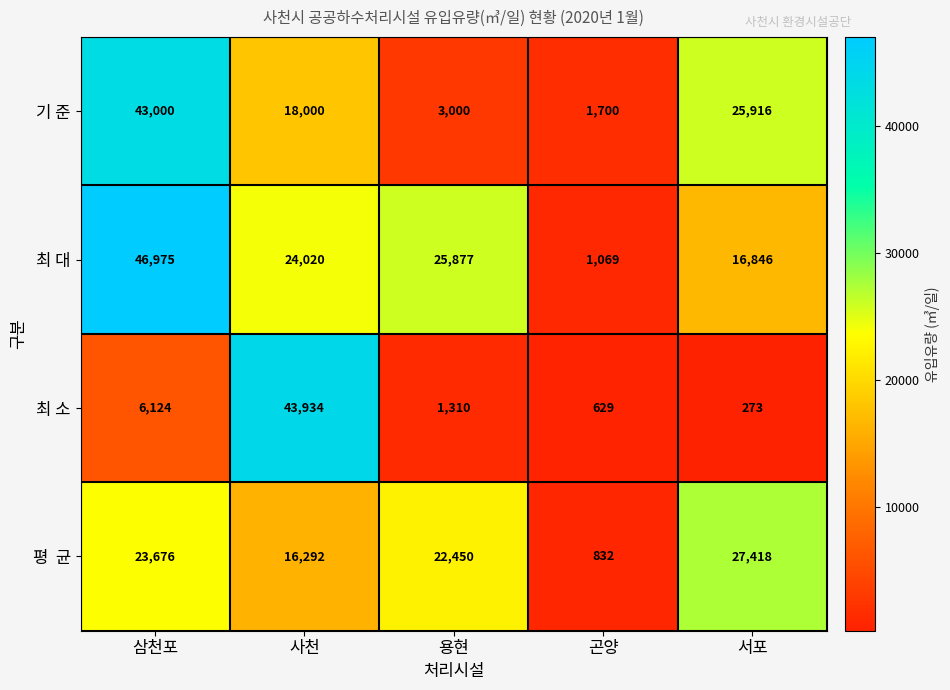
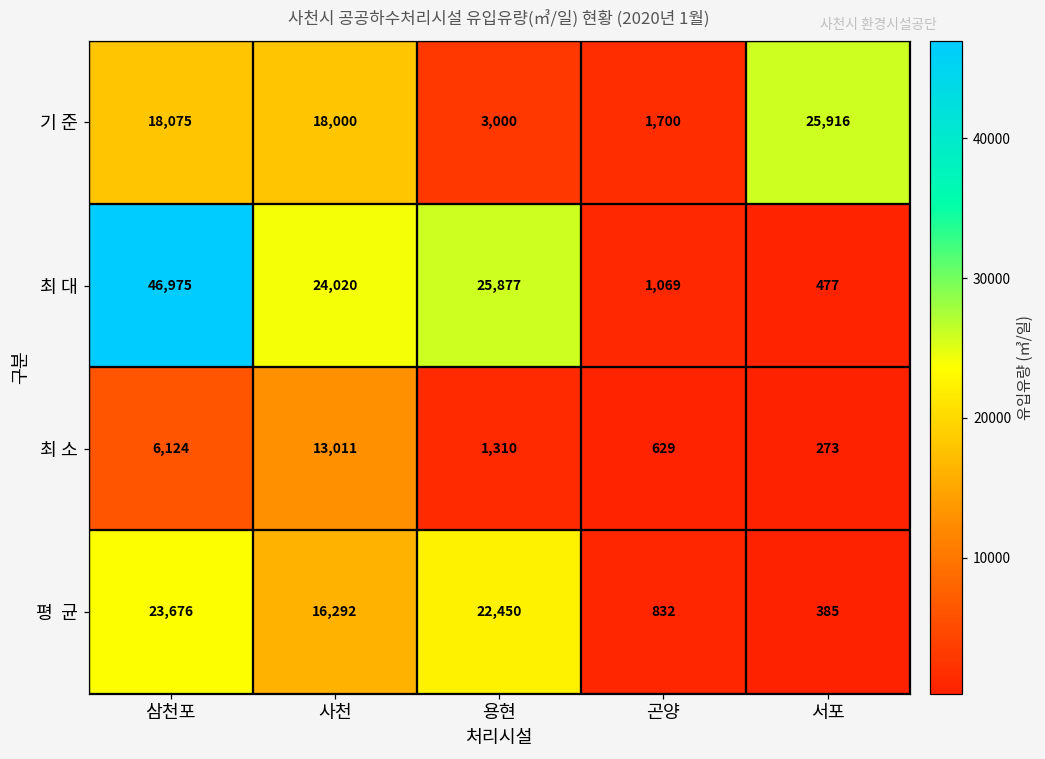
기 준, 삼천포: 43,000 -> 18,075
최 대, 서포: 16,846 -> 477
최 소, 사천: 43,934 -> 13,011
평 균, 서포: 27,418 -> 385
